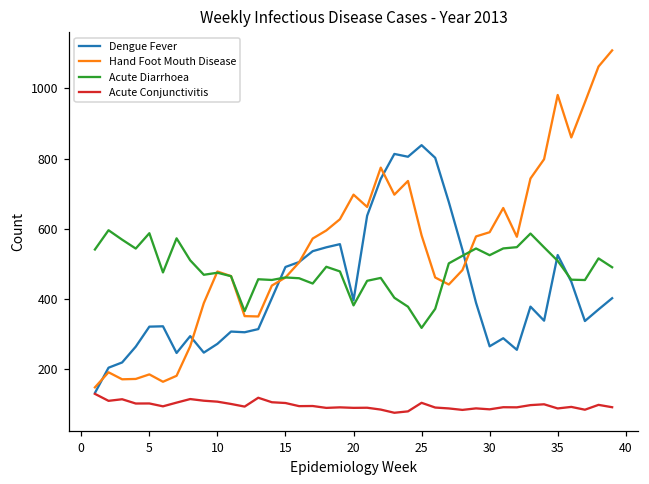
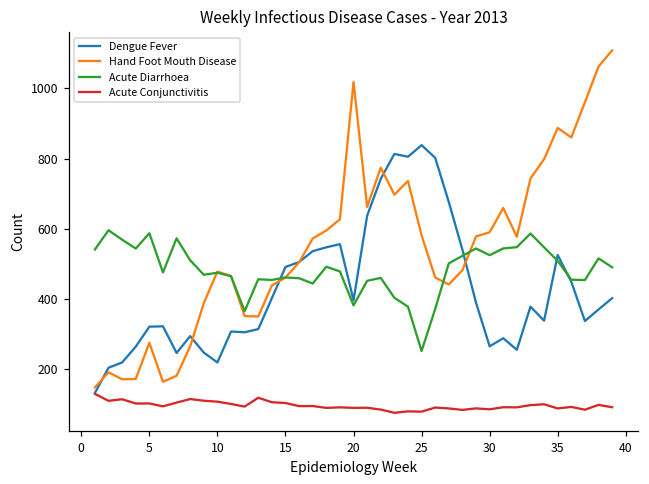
Hand Foot Mouth Disease, 5: 190 -> 280
Dengue Fever, 10: 270 -> 220
Hand Foot Mouth Disease, 20: 700 -> 1020
Acute Diarrhoea, 25: 320 -> 250
Acute Conjunctivitis, 25: 100 -> 80
Hand Foot Mouth Disease, 35: 980 -> 890
